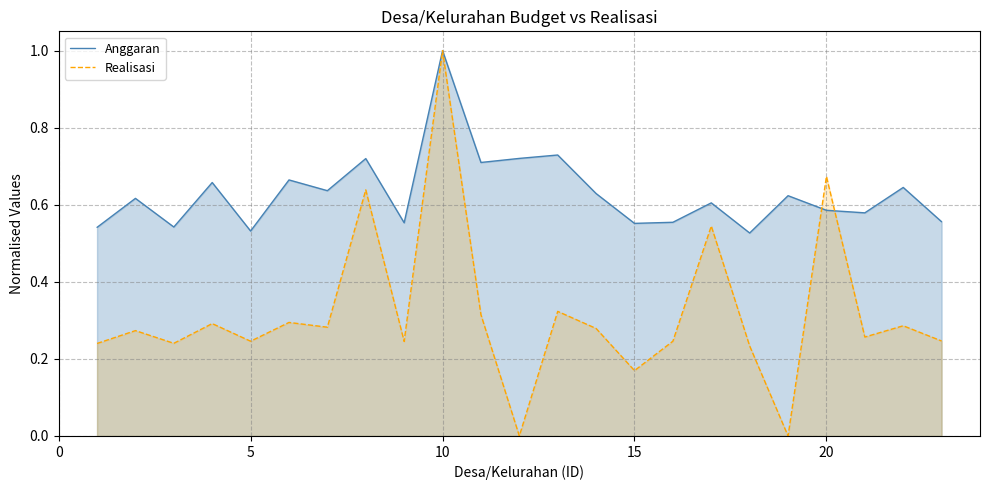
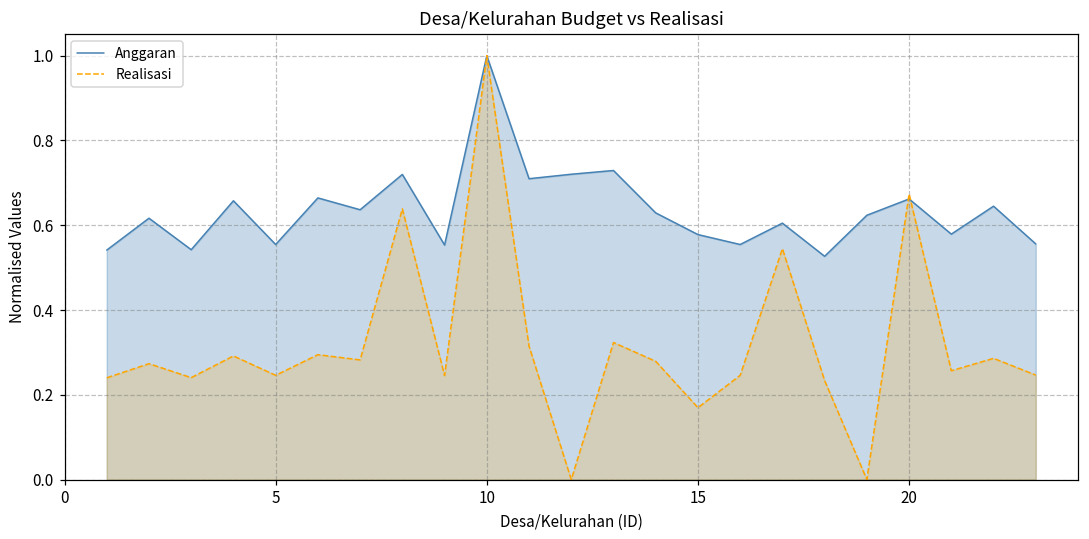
Anggaran, 5: 0.53 -> 0.55
Anggaran, 15: 0.55 -> 0.58
Anggaran, 20: 0.59 -> 0.66
